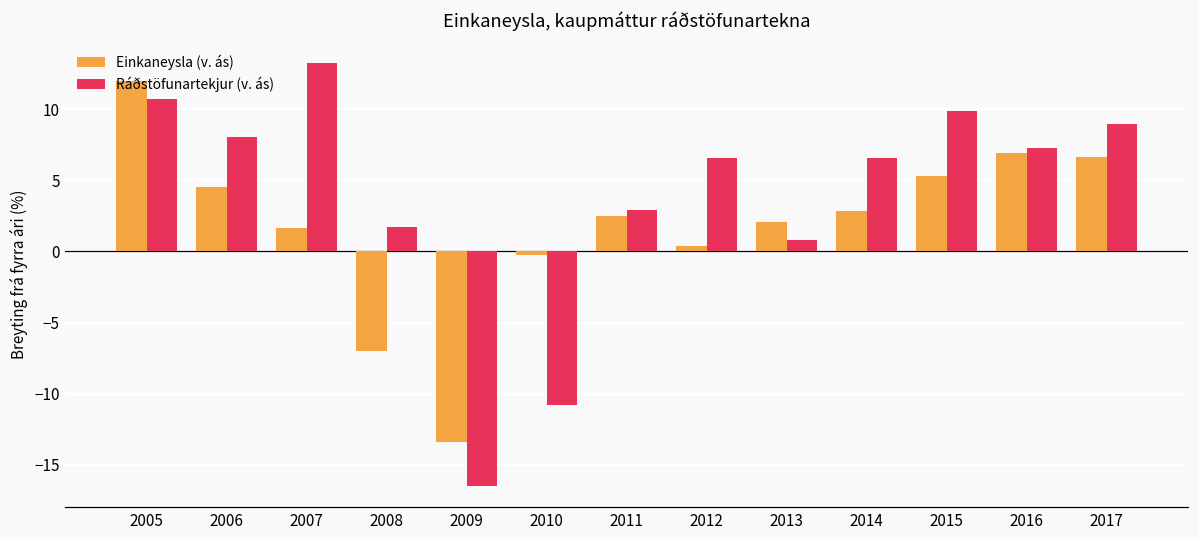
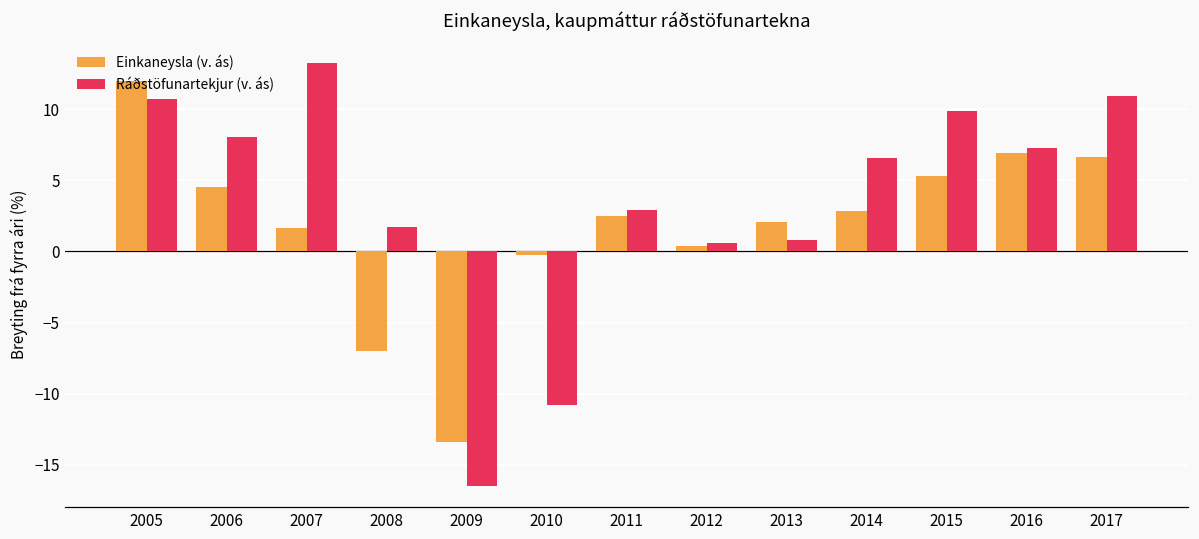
Ráðstöfunartekjur (v. ás), 2012: 6.6 -> 0.6
Ráðstöfunartekjur (v. ás), 2017: 9.0 -> 11.0
